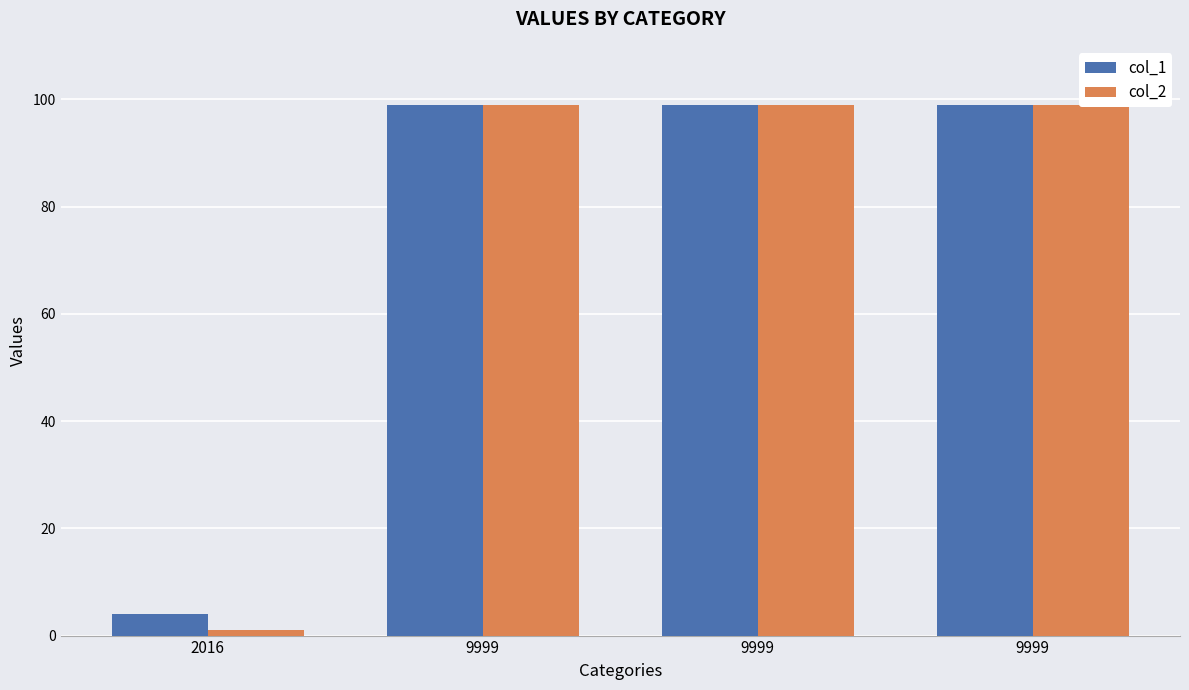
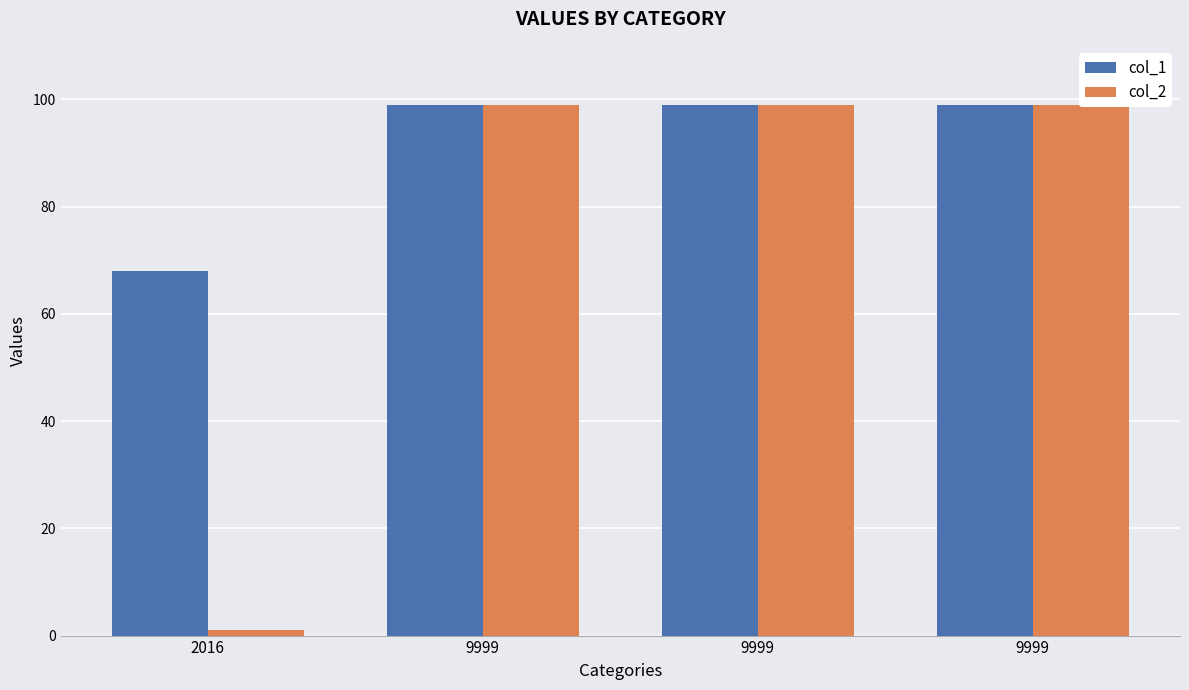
col_1, 2016: 4 -> 68
